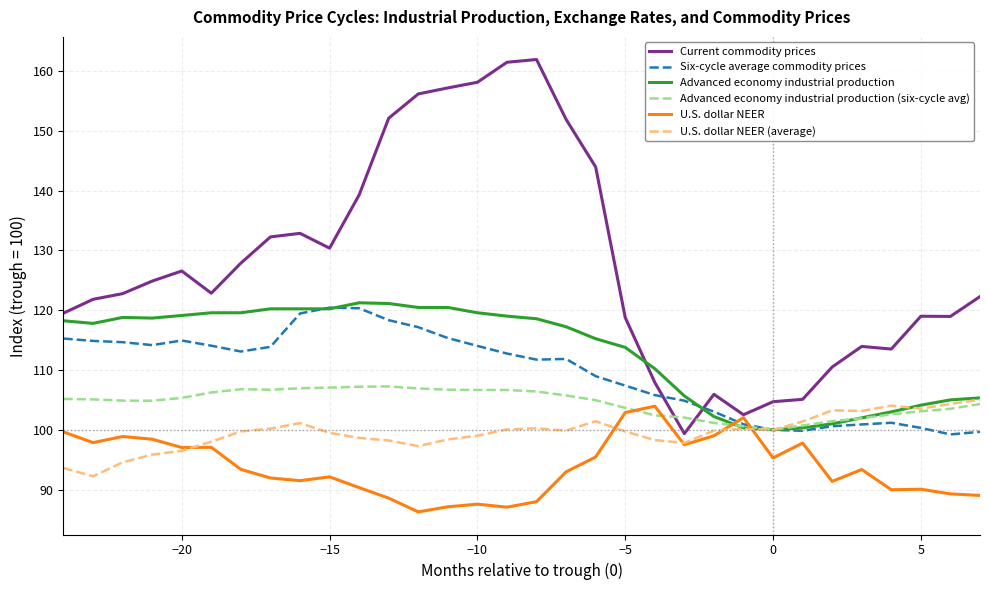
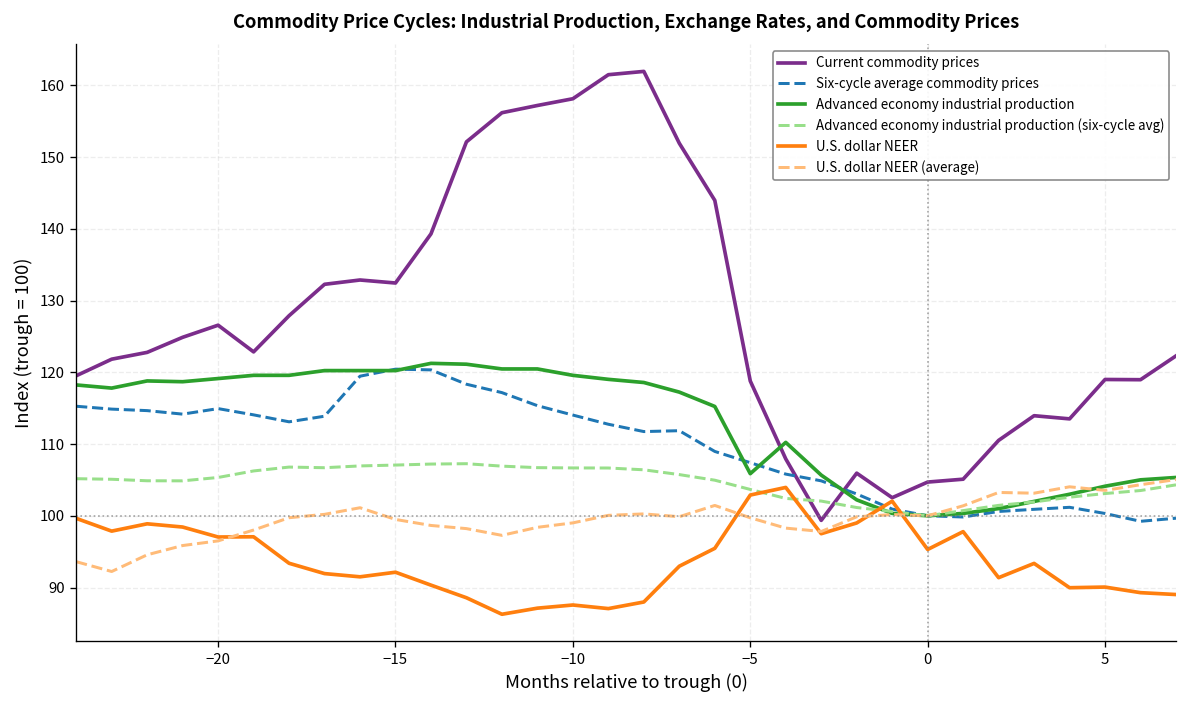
Current commodity prices, −15: 130 -> 132
Advanced economy industrial production, −5: 114 -> 106
